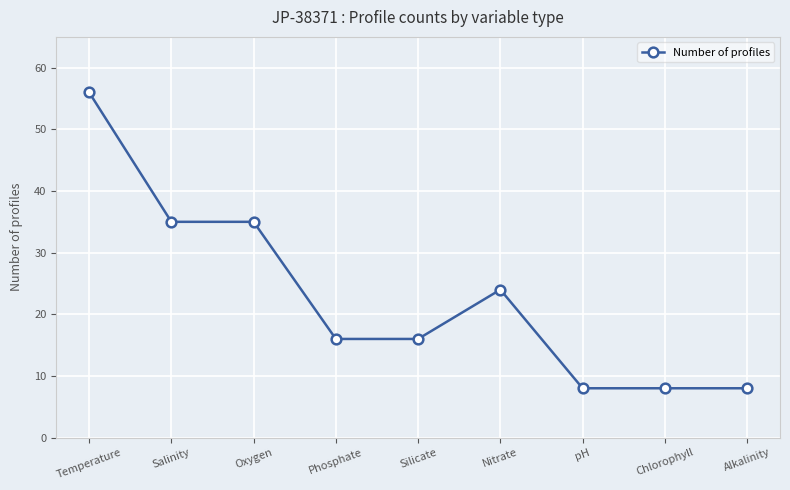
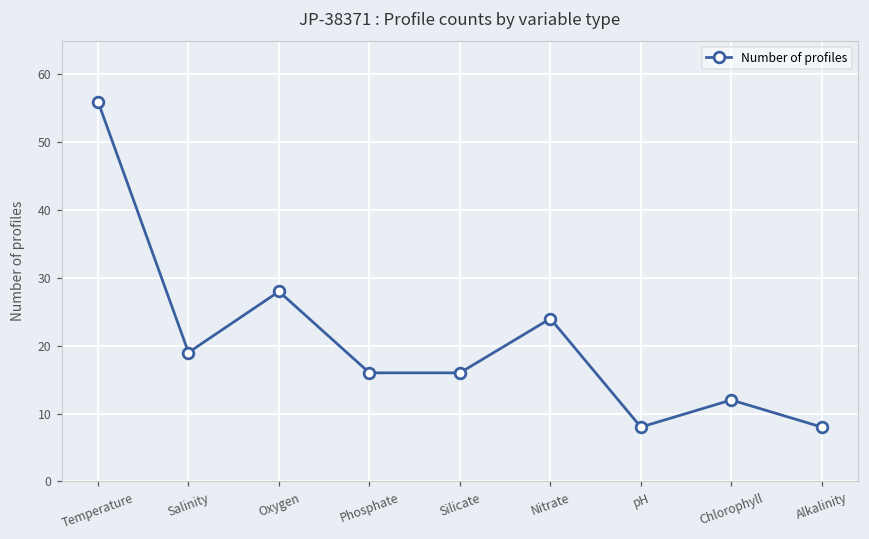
Salinity: 35 -> 19
Oxygen: 35 -> 28
Chlorophyll: 8 -> 12
